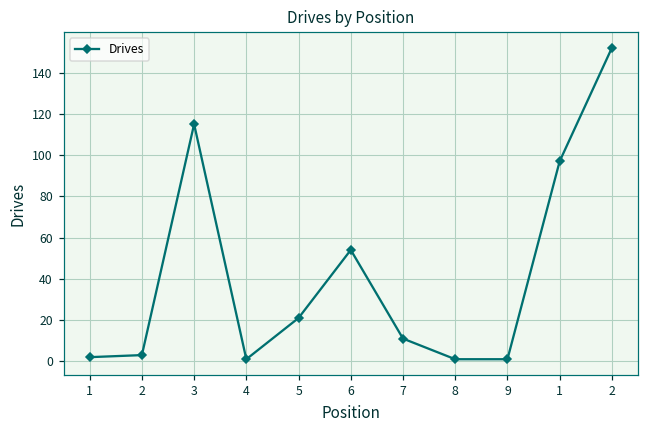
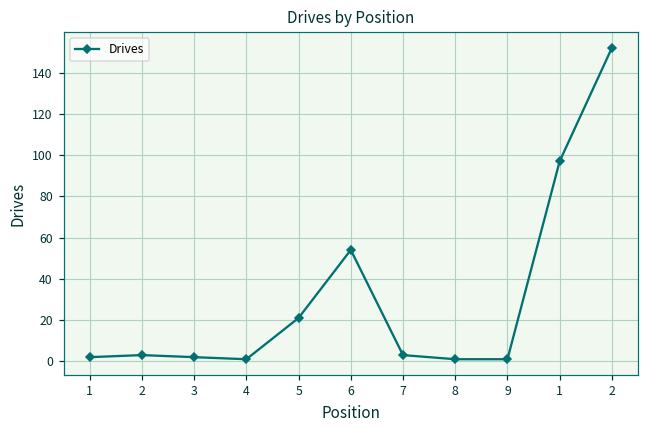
3: 115 -> 2
7: 11 -> 3
